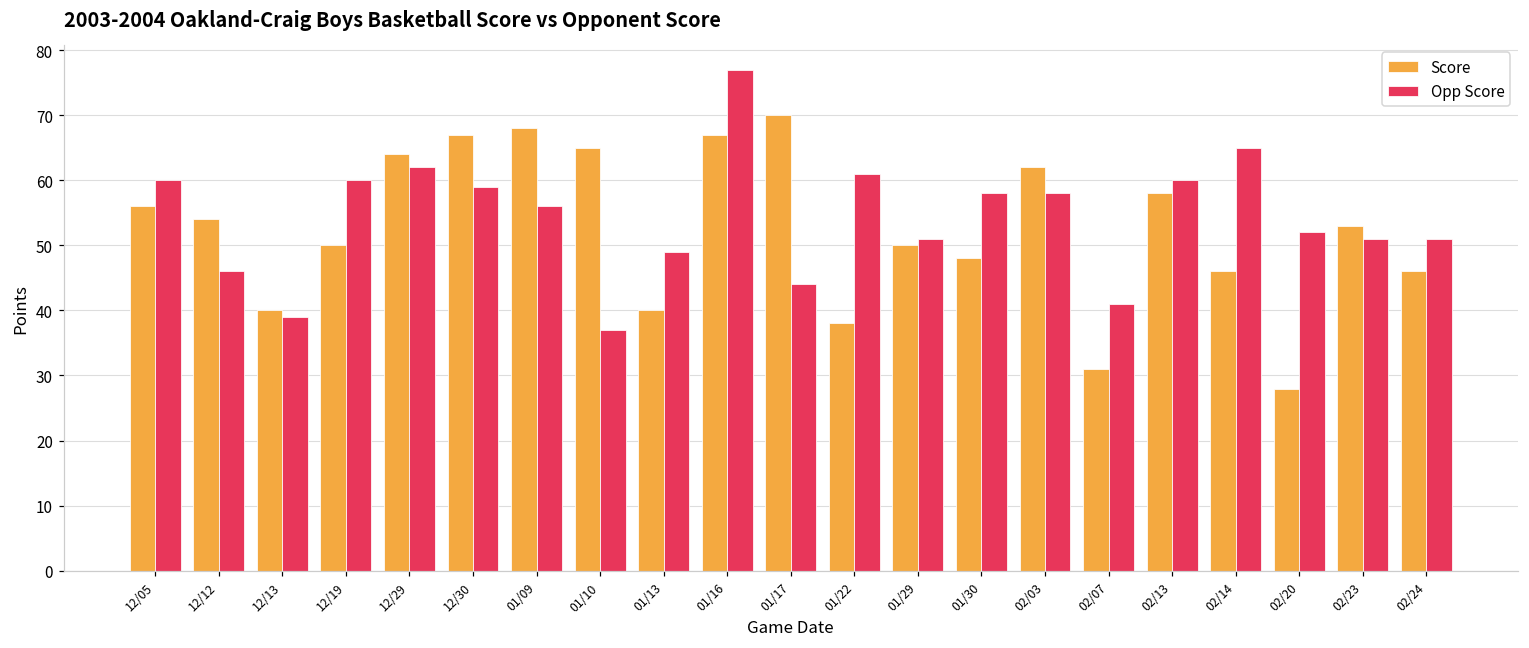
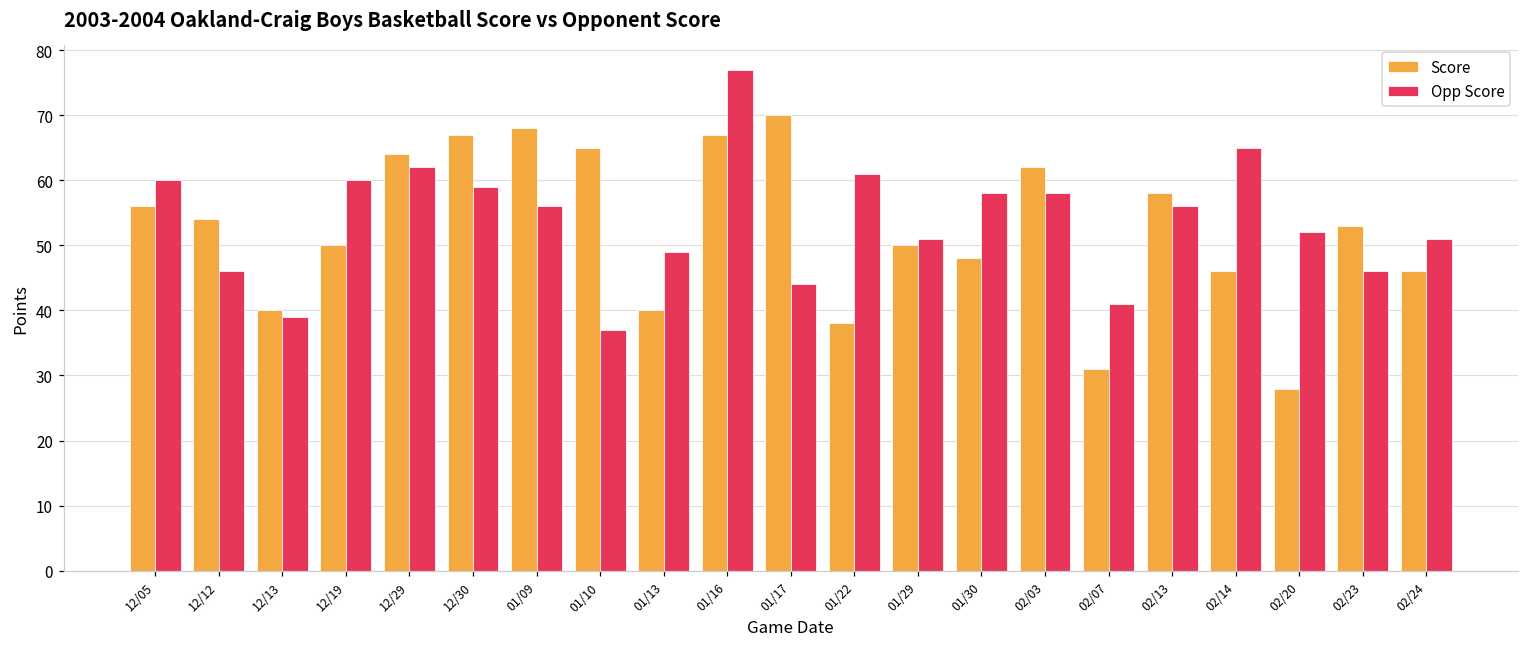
Opp Score, 02/13: 60 -> 56
Opp Score, 02/23: 51 -> 46
